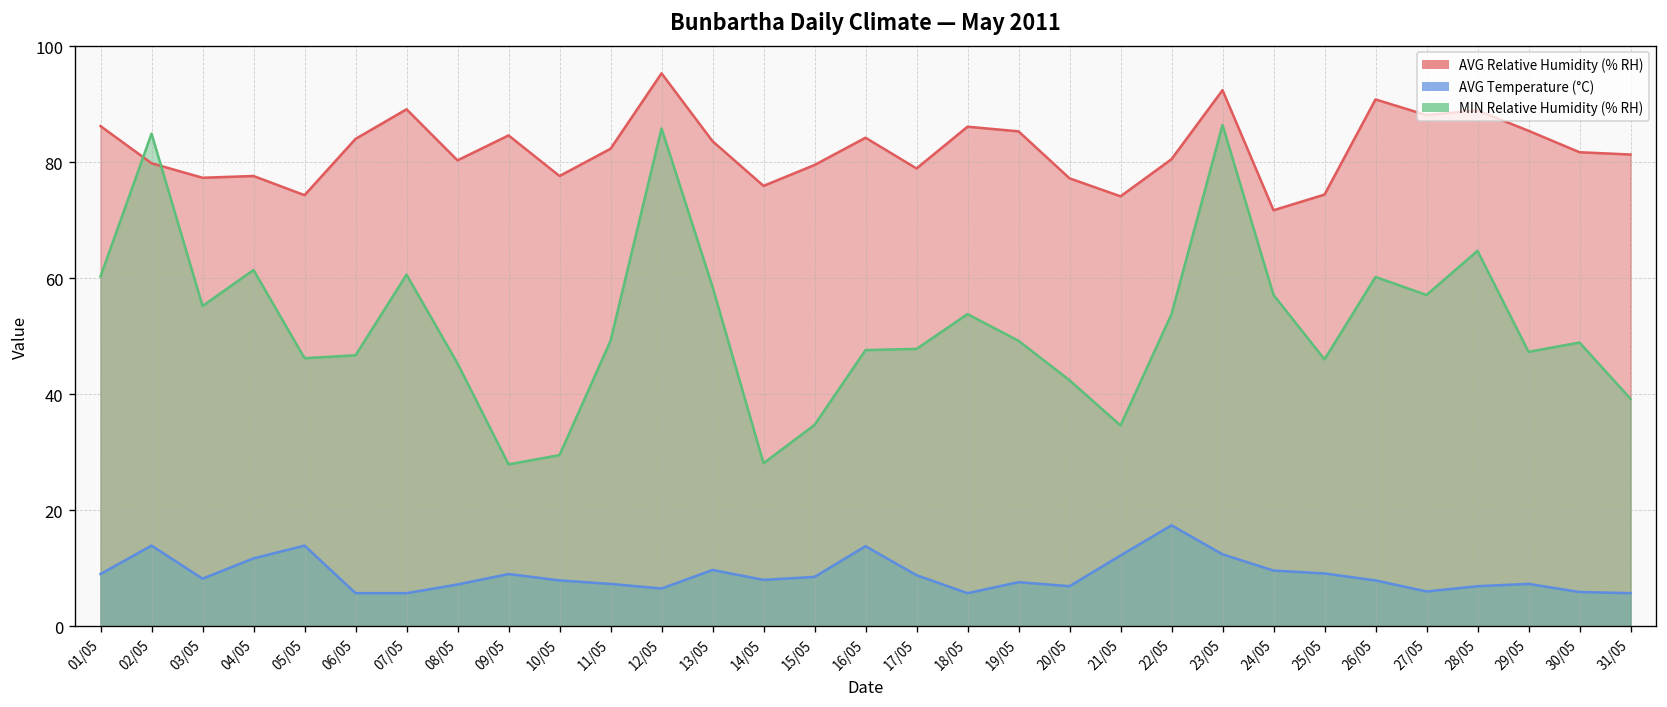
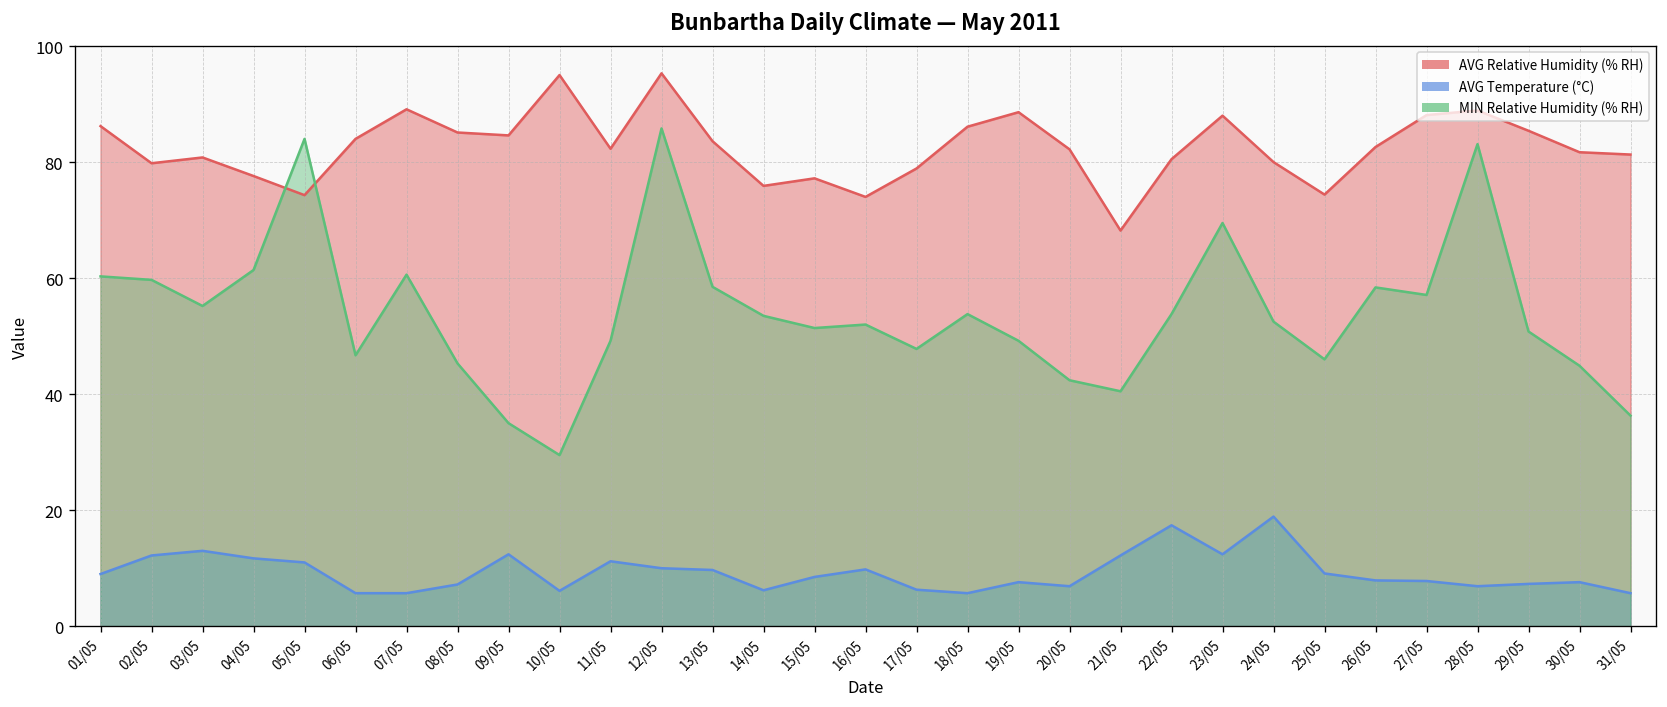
AVG Temperature (°C), 02/05: 14 -> 12
MIN Relative Humidity (% RH), 02/05: 85 -> 60
AVG Relative Humidity (% RH), 03/05: 77 -> 81
AVG Temperature (°C), 03/05: 8 -> 13
AVG Temperature (°C), 05/05: 14 -> 11
MIN Relative Humidity (% RH), 05/05: 46 -> 84
AVG Relative Humidity (% RH), 08/05: 80 -> 85
AVG Temperature (°C), 09/05: 9 -> 12
MIN Relative Humidity (% RH), 09/05: 28 -> 35
AVG Relative Humidity (% RH), 10/05: 78 -> 95
AVG Temperature (°C), 10/05: 8 -> 6
AVG Temperature (°C), 11/05: 7 -> 11
AVG Temperature (°C), 12/05: 7 -> 10
AVG Temperature (°C), 14/05: 8 -> 6
MIN Relative Humidity (% RH), 14/05: 28 -> 54
AVG Relative Humidity (% RH), 15/05: 80 -> 77
MIN Relative Humidity (% RH), 15/05: 35 -> 51
AVG Relative Humidity (% RH), 16/05: 84 -> 74
AVG Temperature (°C), 16/05: 14 -> 10
MIN Relative Humidity (% RH), 16/05: 48 -> 52
AVG Temperature (°C), 17/05: 9 -> 6
AVG Relative Humidity (% RH), 19/05: 85 -> 89
AVG Relative Humidity (% RH), 20/05: 77 -> 82
AVG Relative Humidity (% RH), 21/05: 74 -> 68
MIN Relative Humidity (% RH), 21/05: 35 -> 41
AVG Relative Humidity (% RH), 23/05: 92 -> 88
MIN Relative Humidity (% RH), 23/05: 86 -> 70
AVG Relative Humidity (% RH), 24/05: 72 -> 80
AVG Temperature (°C), 24/05: 10 -> 19
MIN Relative Humidity (% RH), 24/05: 57 -> 53
AVG Relative Humidity (% RH), 26/05: 91 -> 83
MIN Relative Humidity (% RH), 26/05: 60 -> 58
AVG Temperature (°C), 27/05: 6 -> 8
MIN Relative Humidity (% RH), 28/05: 65 -> 83
MIN Relative Humidity (% RH), 29/05: 47 -> 51
AVG Temperature (°C), 30/05: 6 -> 8
MIN Relative Humidity (% RH), 30/05: 49 -> 45
MIN Relative Humidity (% RH), 31/05: 39 -> 36
